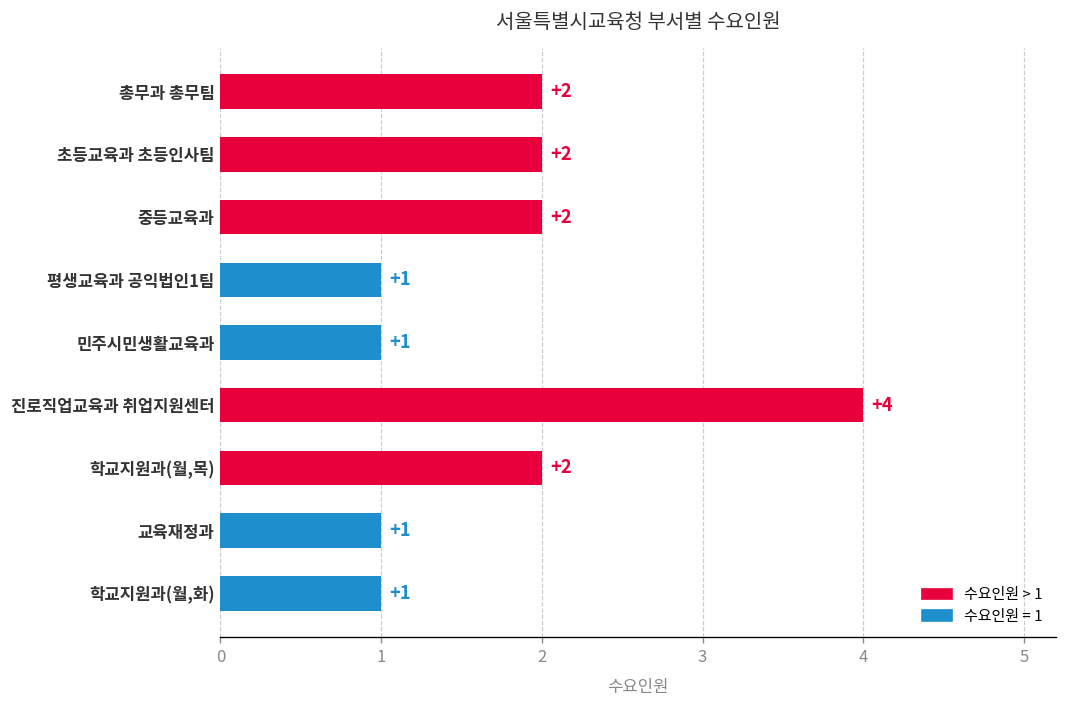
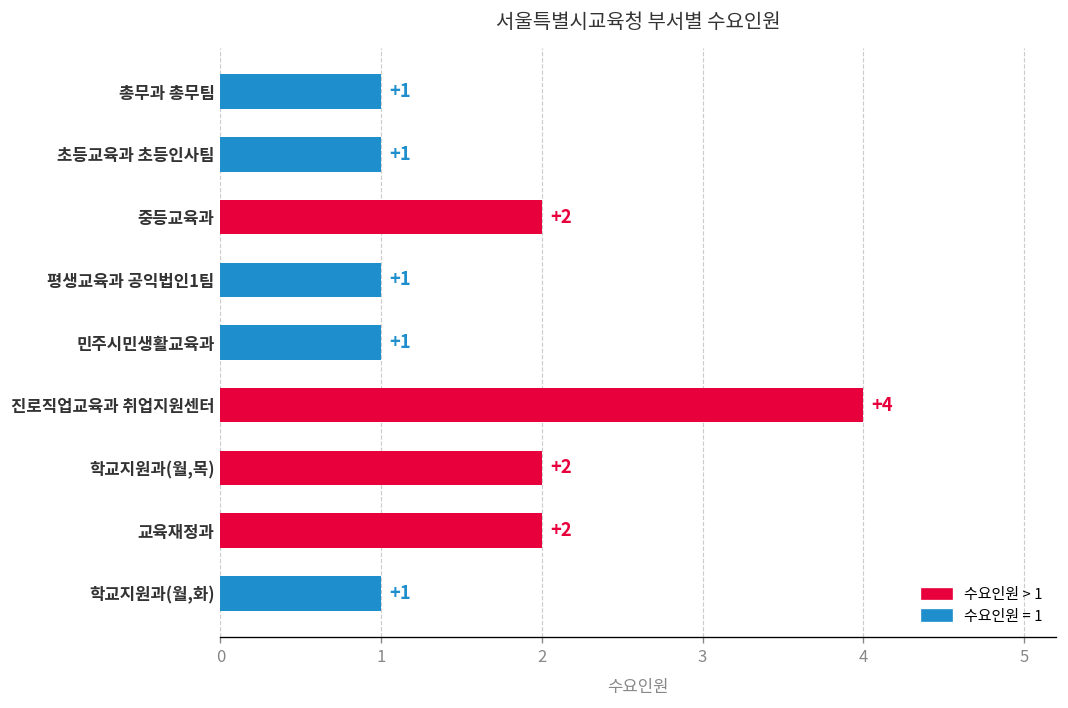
총무과 총무팀: +2 -> +1
초등교육과 초등인사팀: +2 -> +1
교육재정과: +1 -> +2
